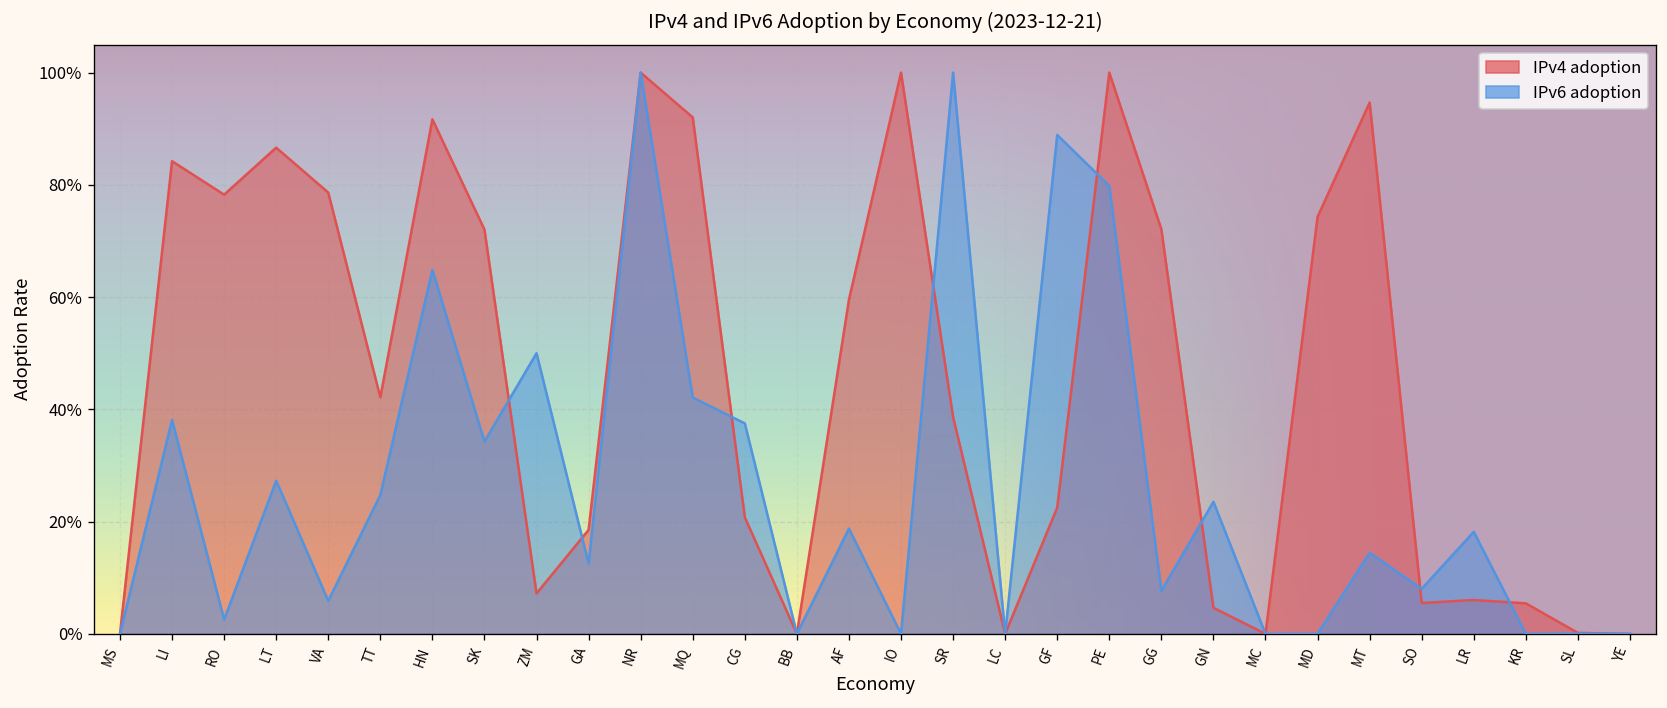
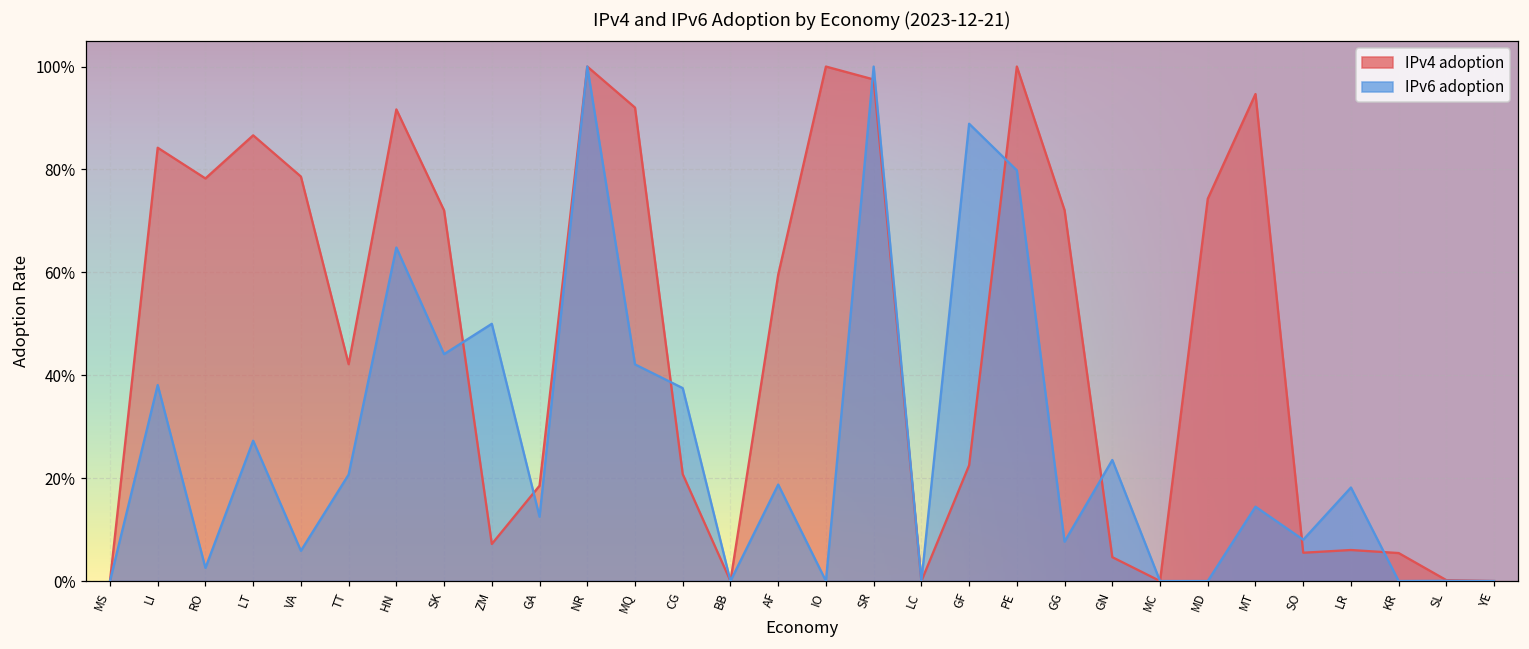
IPv6 adoption, TT: 25% -> 21%
IPv6 adoption, SK: 34% -> 44%
IPv4 adoption, SR: 39% -> 97%
